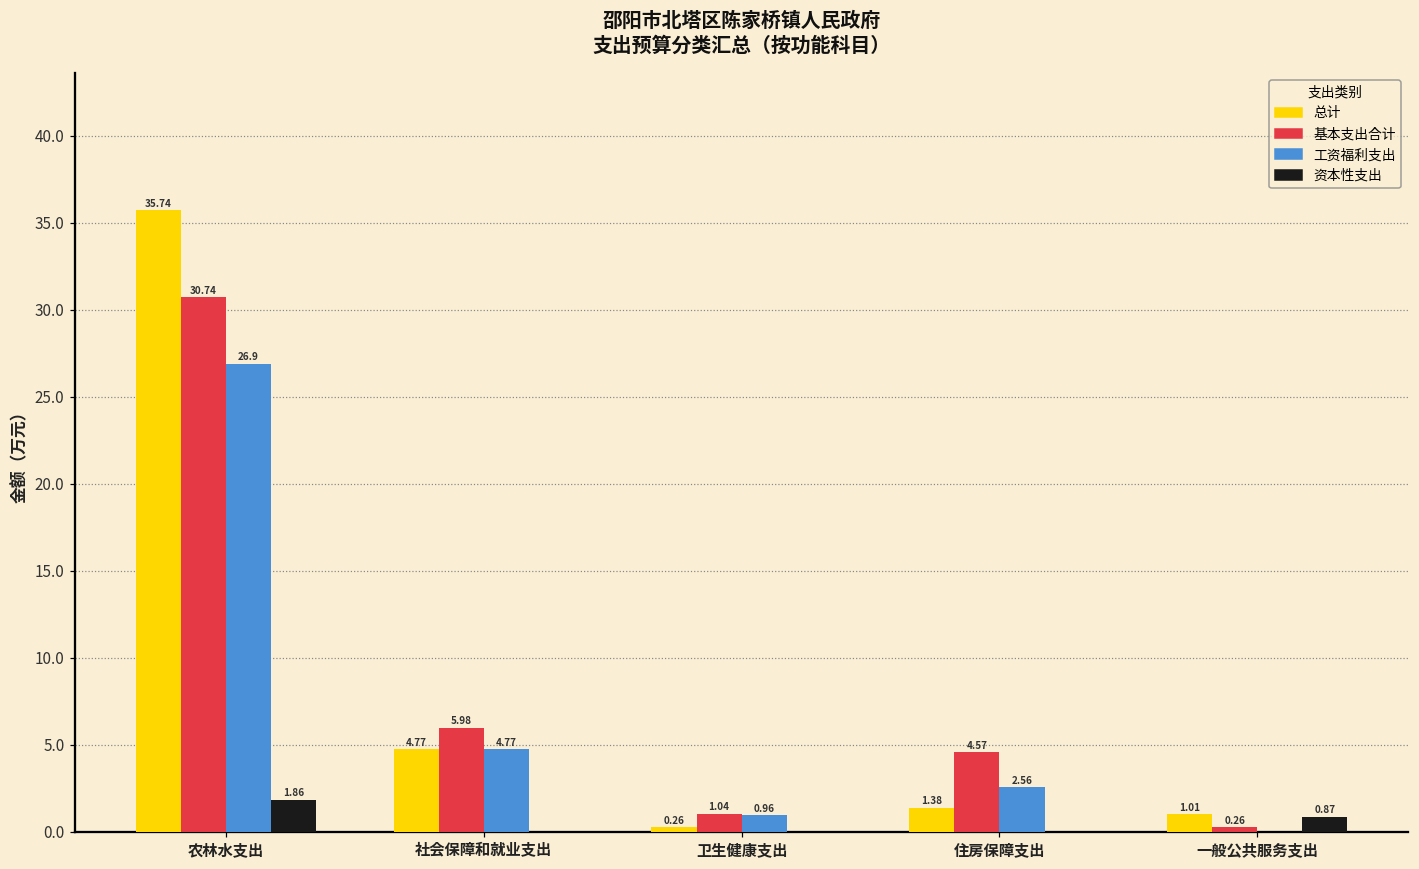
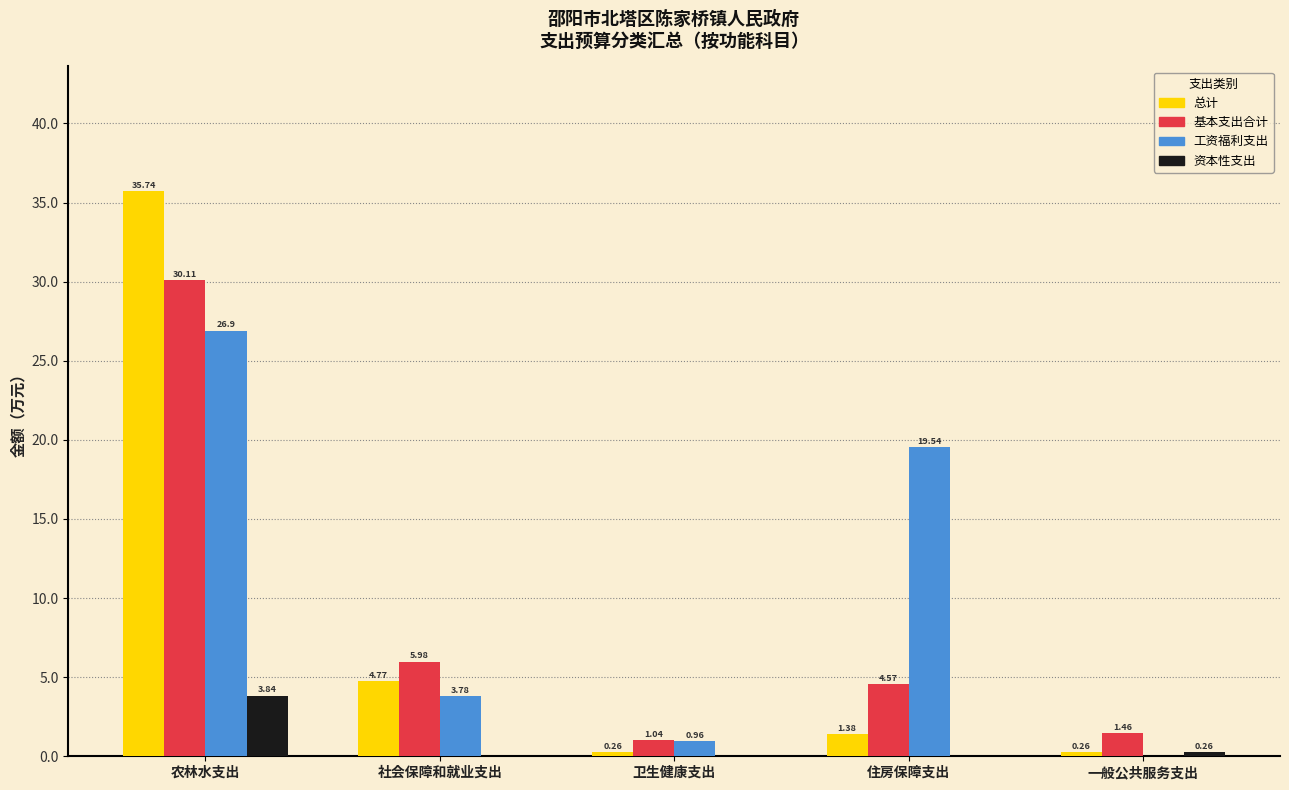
基本支出合计, 农林水支出: 30.74 -> 30.11
资本性支出, 农林水支出: 1.86 -> 3.84
工资福利支出, 社会保障和就业支出: 4.77 -> 3.78
工资福利支出, 住房保障支出: 2.56 -> 19.54
总计, 一般公共服务支出: 1.01 -> 0.26
基本支出合计, 一般公共服务支出: 0.26 -> 1.46
资本性支出, 一般公共服务支出: 0.87 -> 0.26
